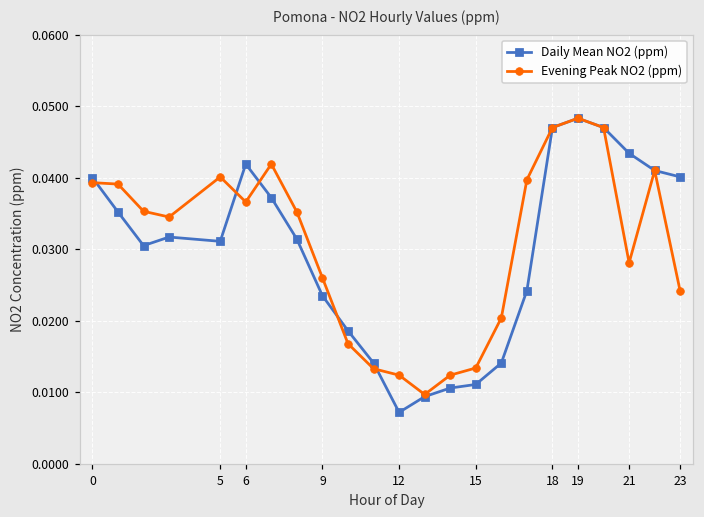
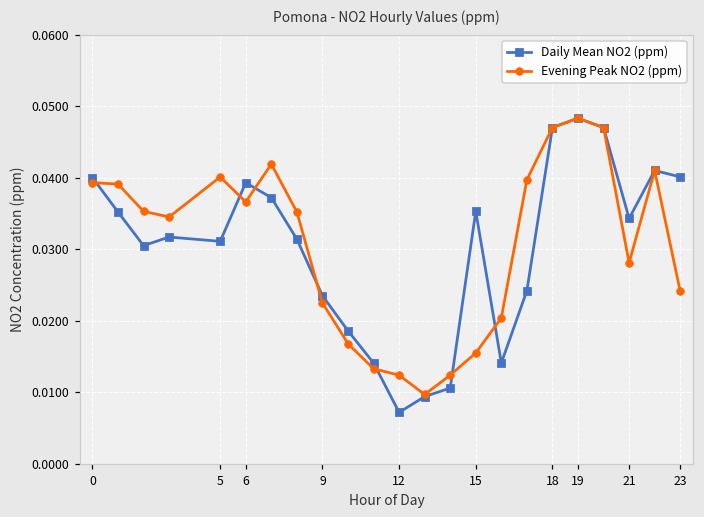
Daily Mean NO2 (ppm), 6: 0.042 -> 0.039
Evening Peak NO2 (ppm), 9: 0.026 -> 0.023
Daily Mean NO2 (ppm), 15: 0.011 -> 0.035
Evening Peak NO2 (ppm), 15: 0.013 -> 0.016
Daily Mean NO2 (ppm), 21: 0.043 -> 0.034
